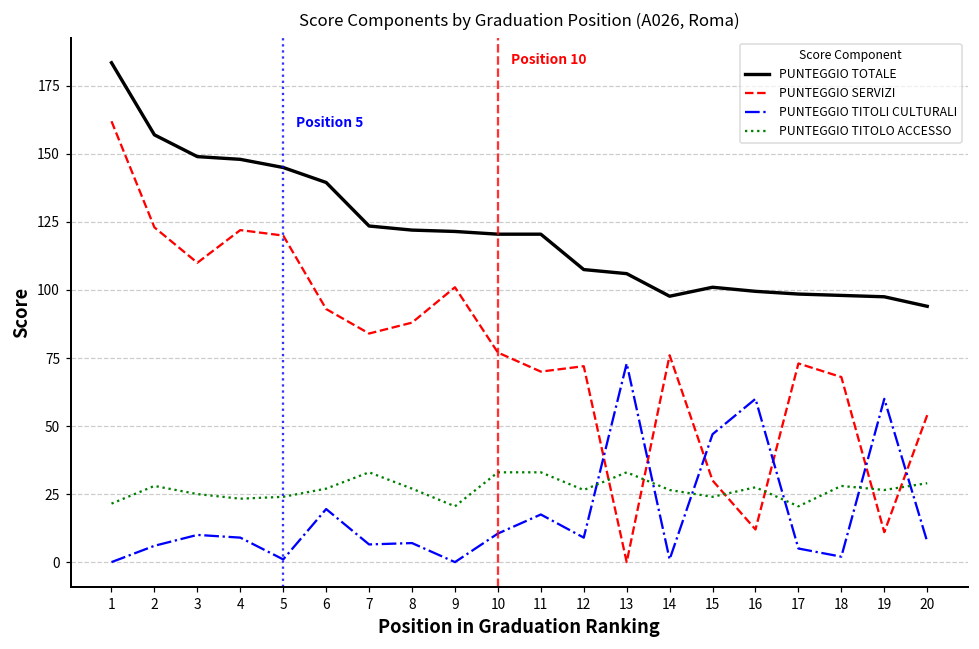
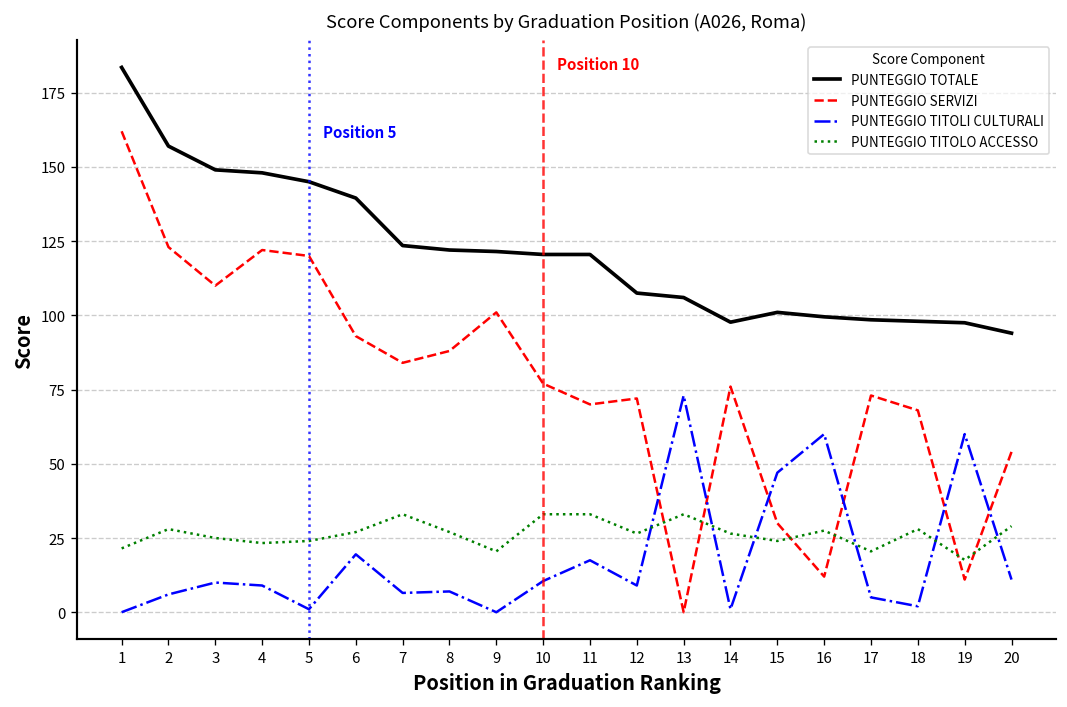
PUNTEGGIO TITOLO ACCESSO, 19: 27 -> 18
PUNTEGGIO TITOLI CULTURALI, 20: 8 -> 11
